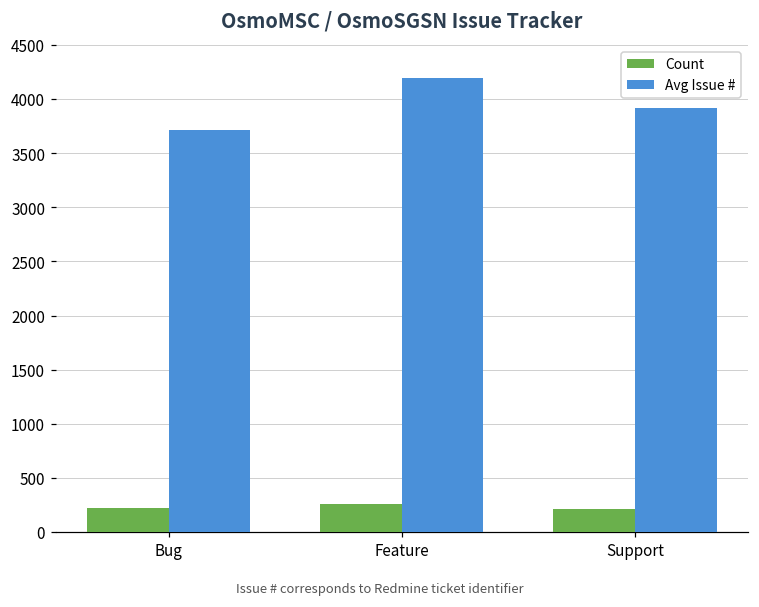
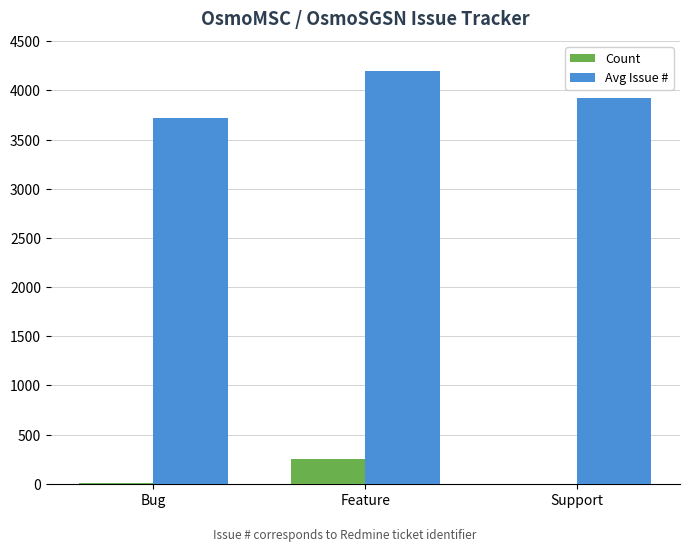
Count, Bug: 200 -> 0
Count, Support: 200 -> 0
